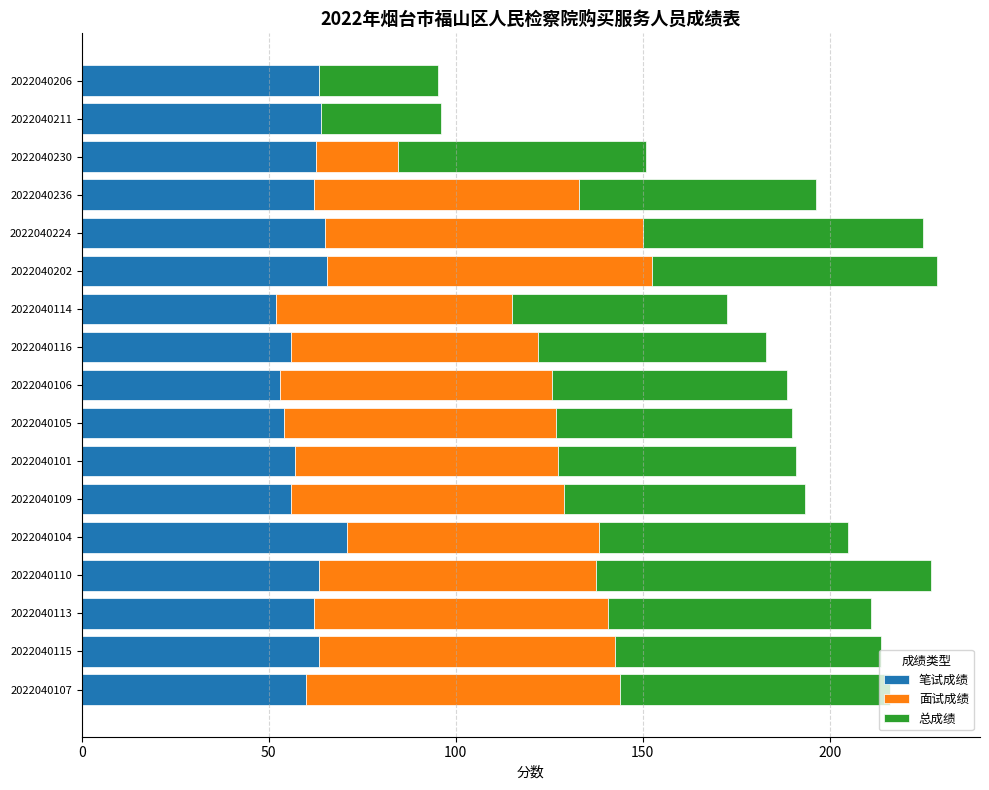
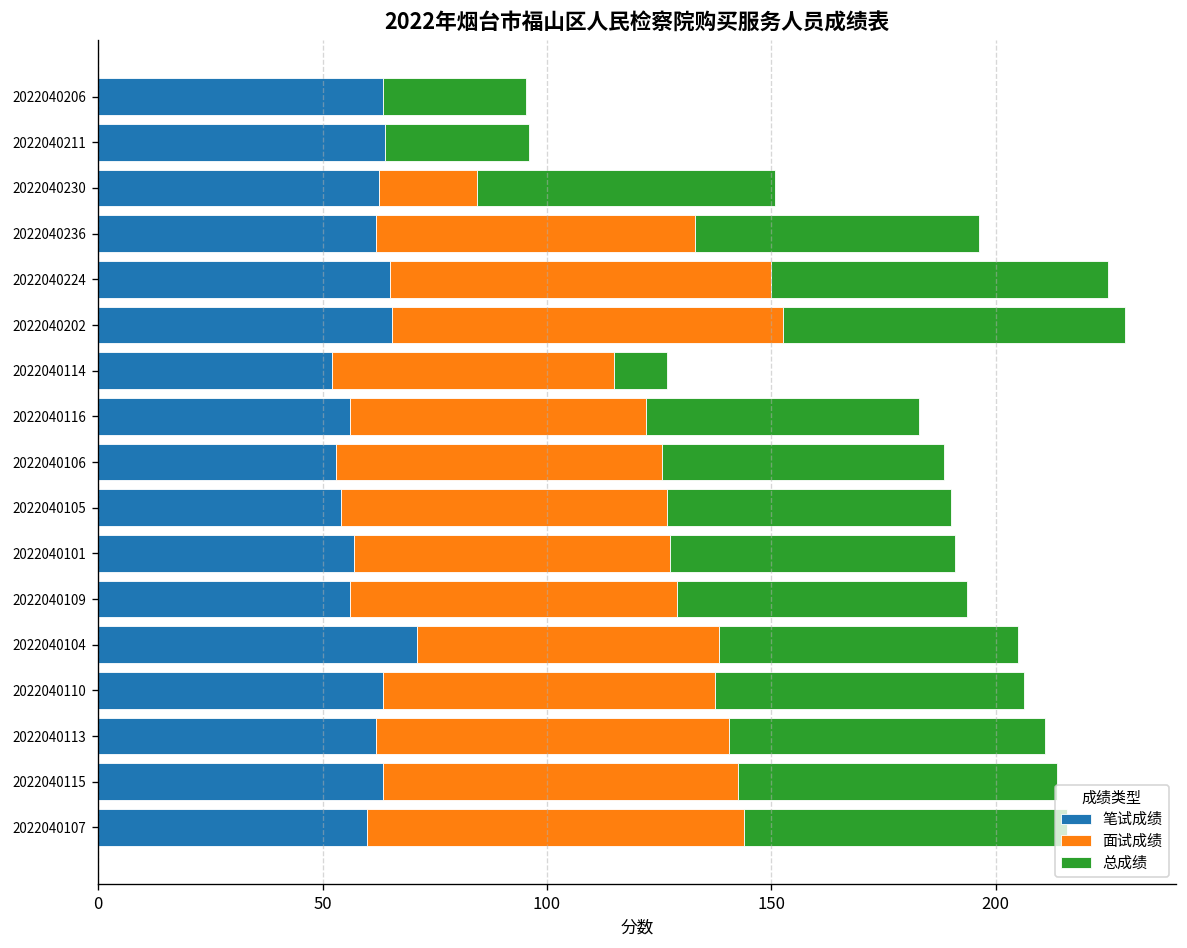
总成绩, 2022040114: 58 -> 12
总成绩, 2022040110: 90 -> 69
